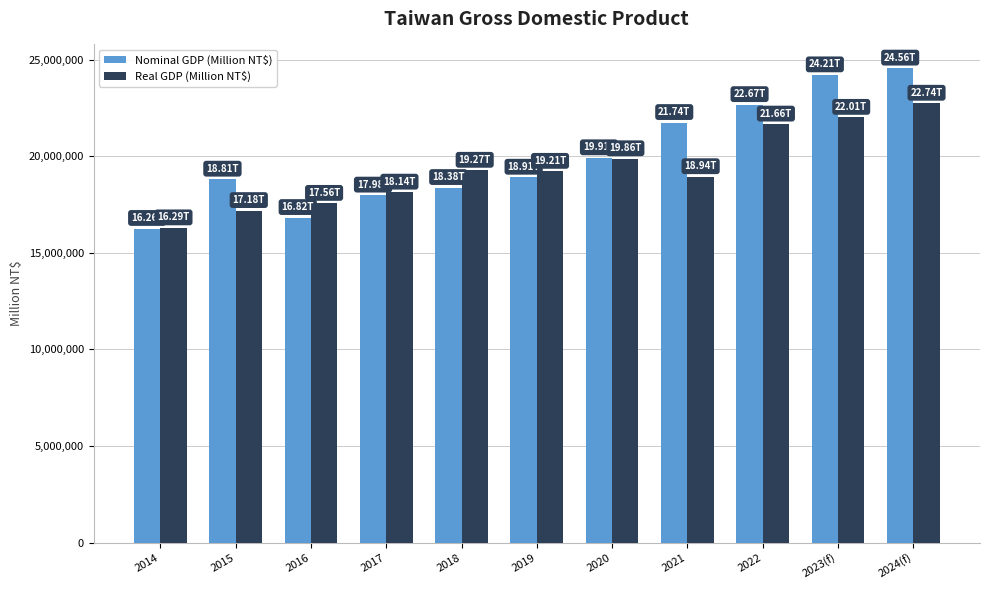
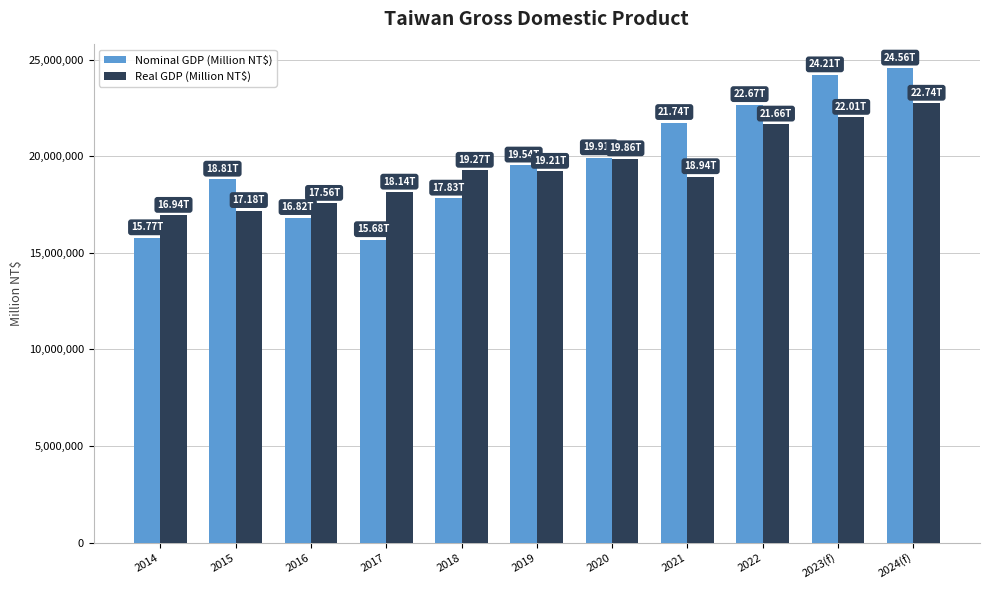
Nominal GDP (Million NT$), 2014: 16.26T -> 15.77T
Real GDP (Million NT$), 2014: 16.29T -> 16.94T
Nominal GDP (Million NT$), 2017: 17.98T -> 15.68T
Nominal GDP (Million NT$), 2018: 18.38T -> 17.83T
Nominal GDP (Million NT$), 2019: 18.91T -> 19.54T
